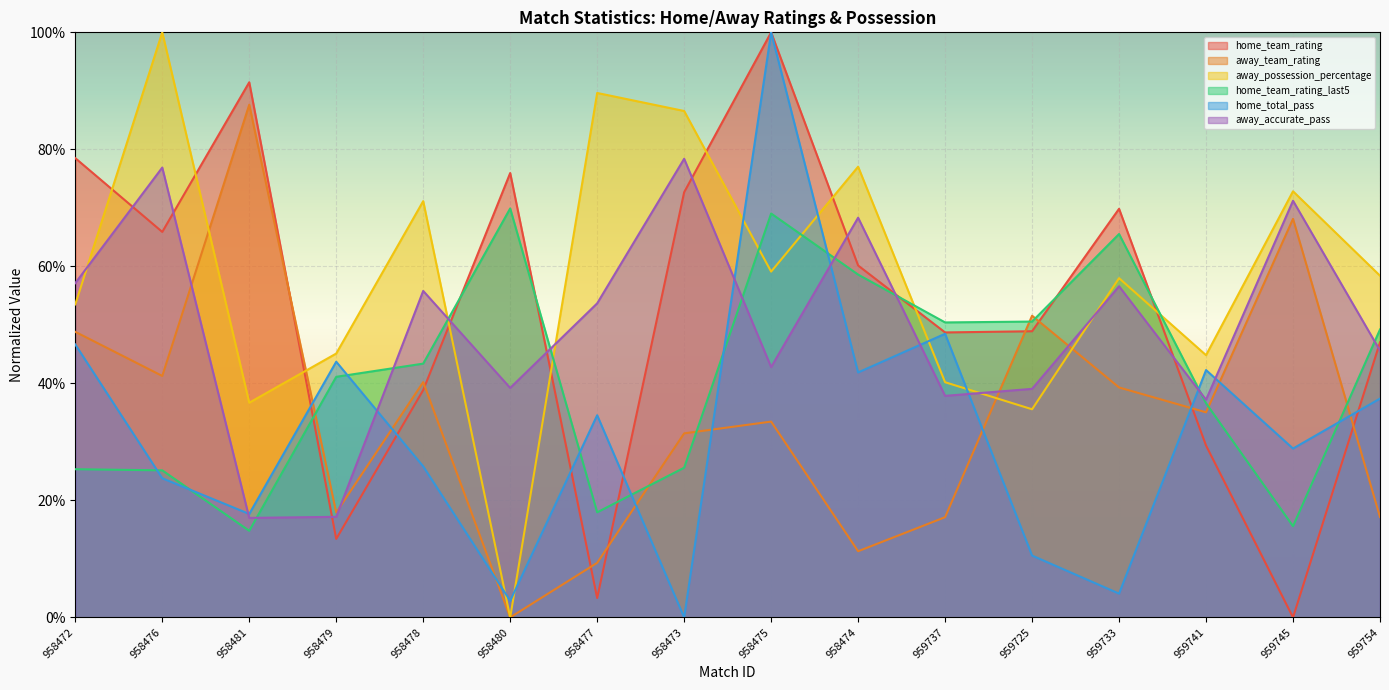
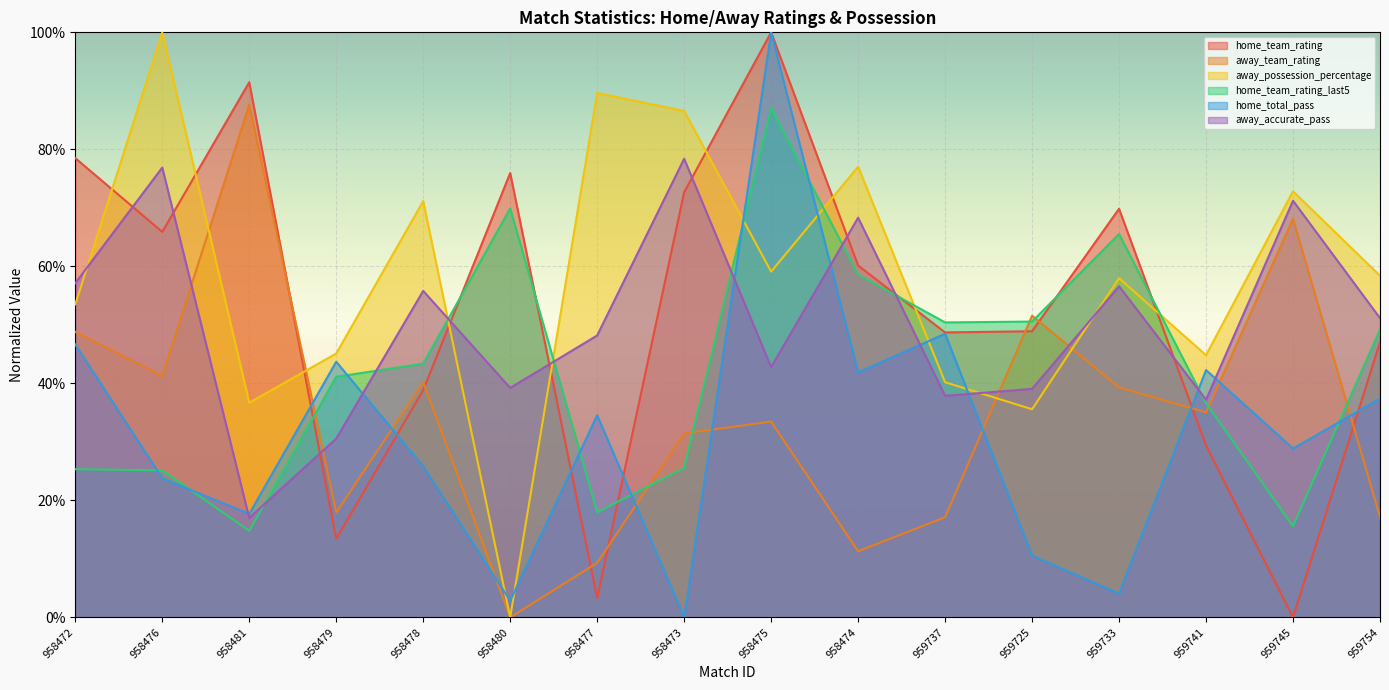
away_accurate_pass, 958479: 17% -> 31%
away_accurate_pass, 958477: 54% -> 48%
home_team_rating_last5, 958475: 69% -> 87%
away_accurate_pass, 959754: 46% -> 51%
